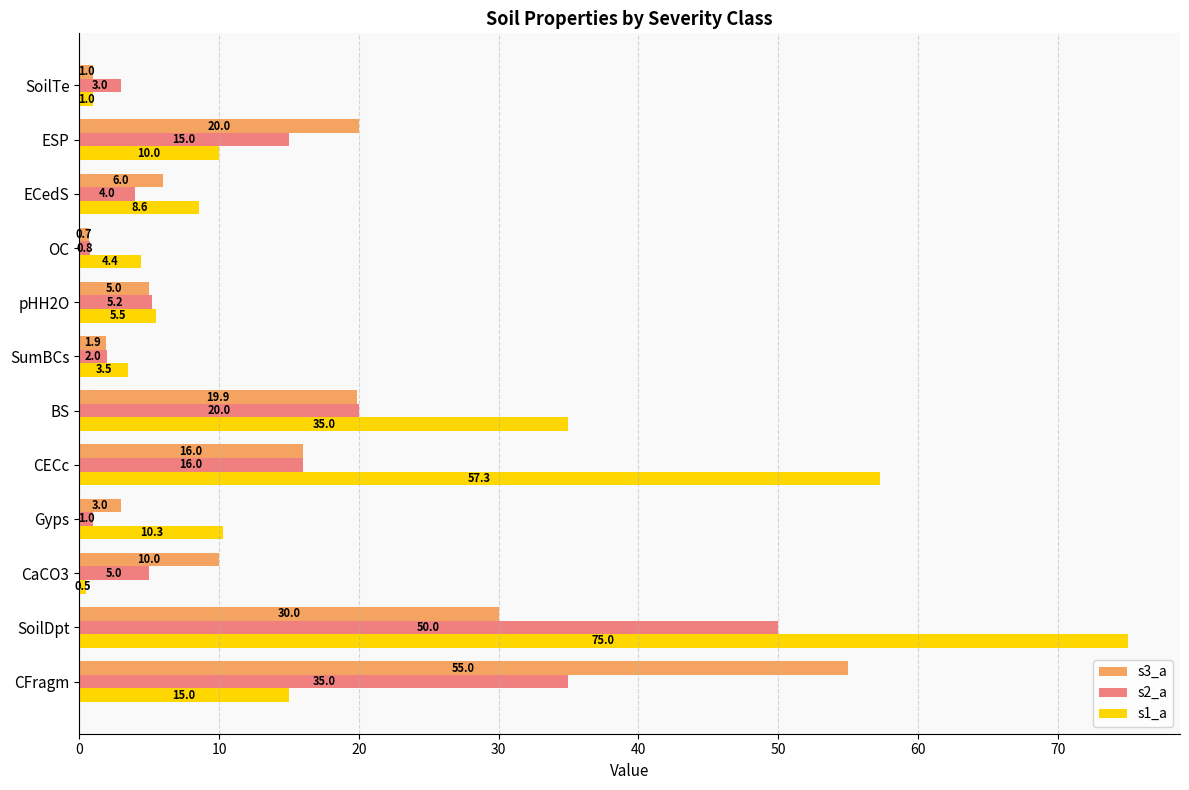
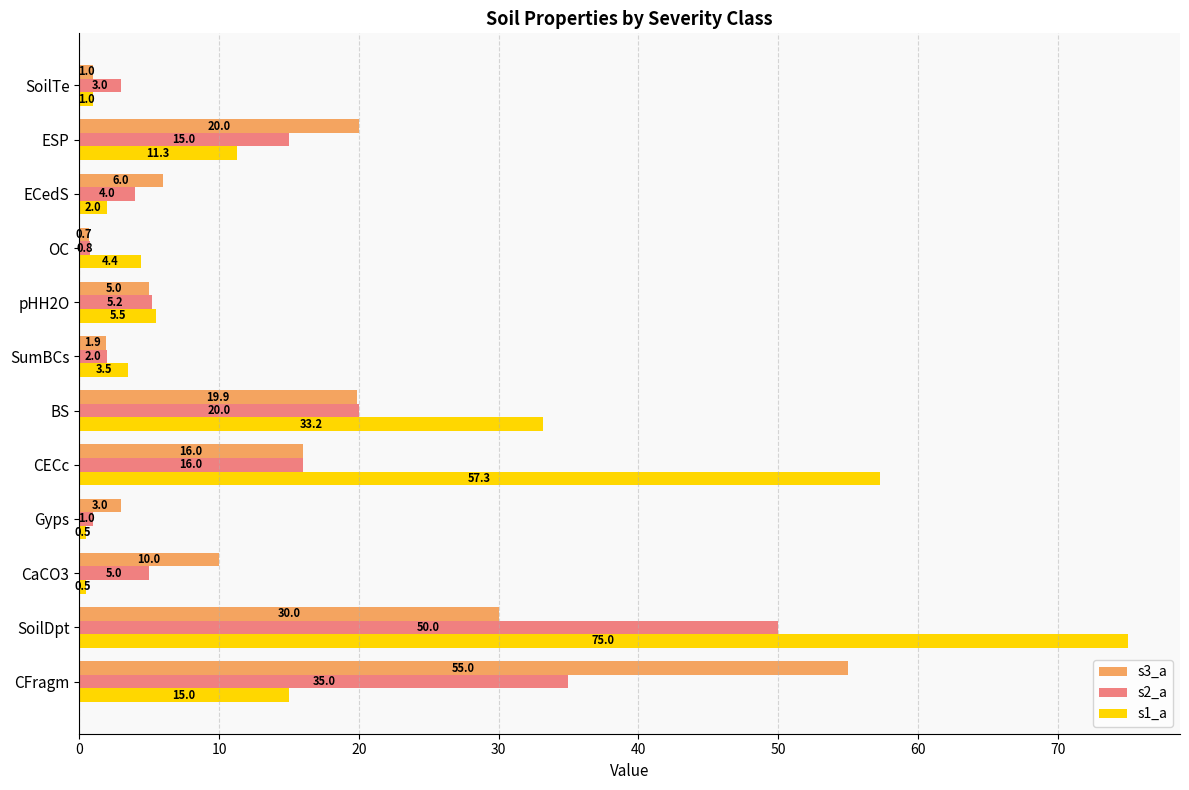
s1_a, ESP: 10.0 -> 11.3
s1_a, ECedS: 8.6 -> 2.0
s1_a, BS: 35.0 -> 33.2
s1_a, Gyps: 10.3 -> 0.5
